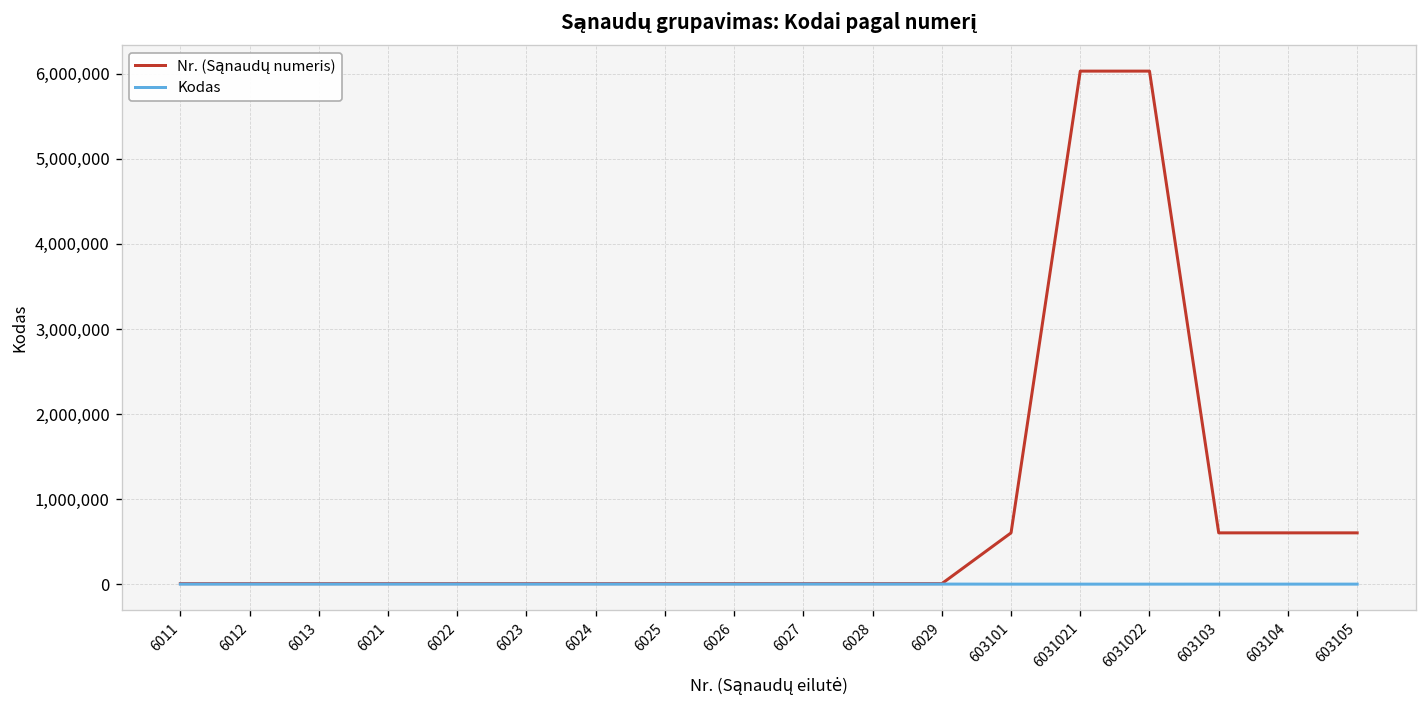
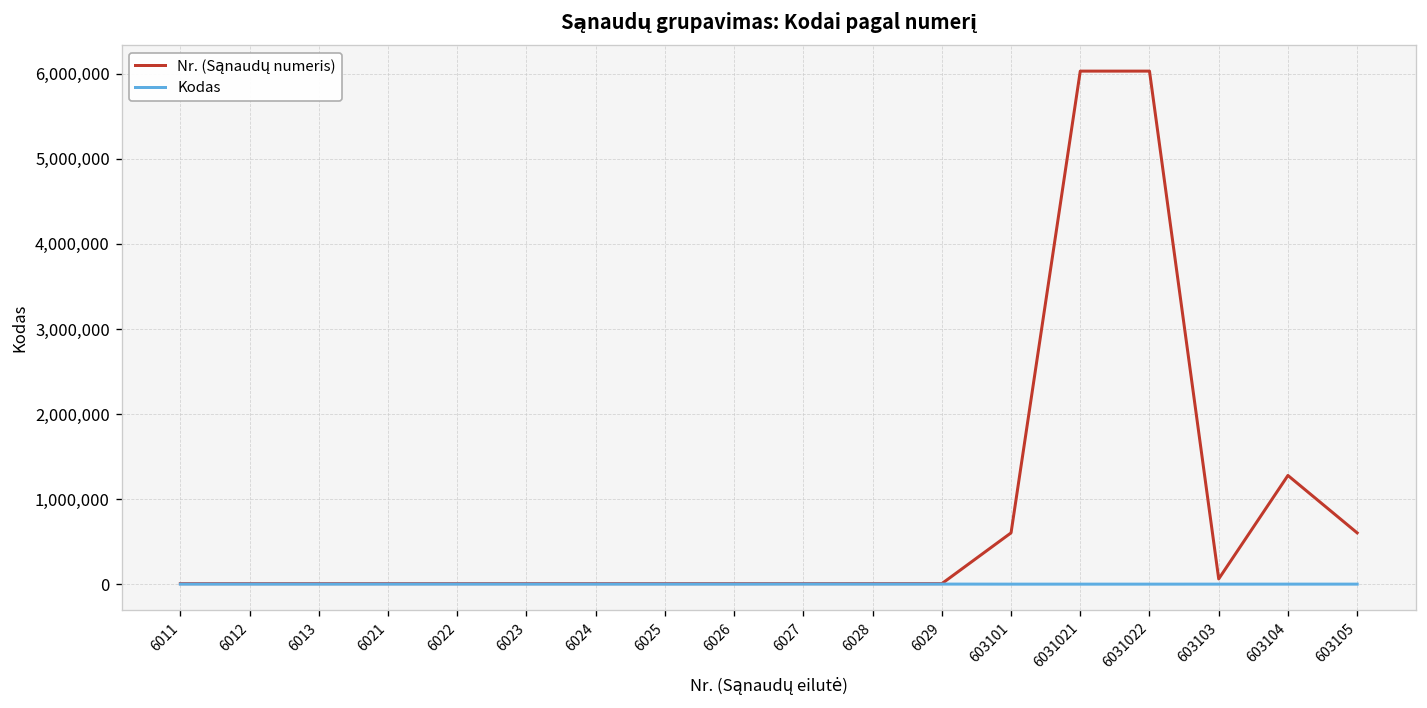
Nr. (Sąnaudų numeris), 603103: 600,000 -> 100,000
Nr. (Sąnaudų numeris), 603104: 600,000 -> 1,300,000
